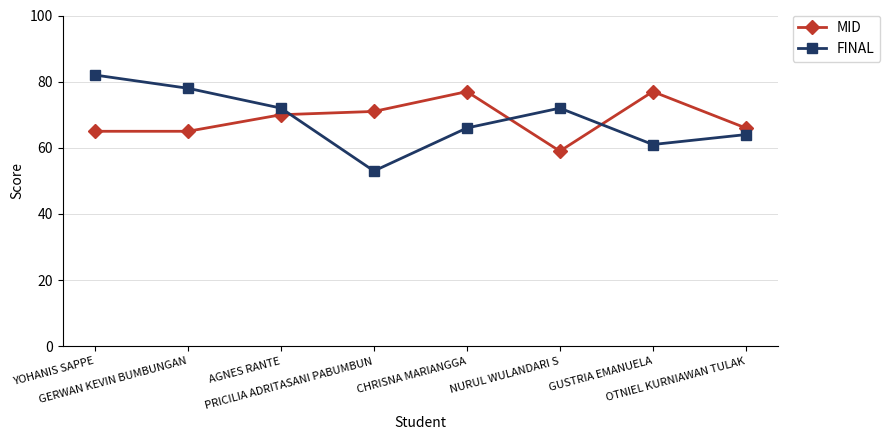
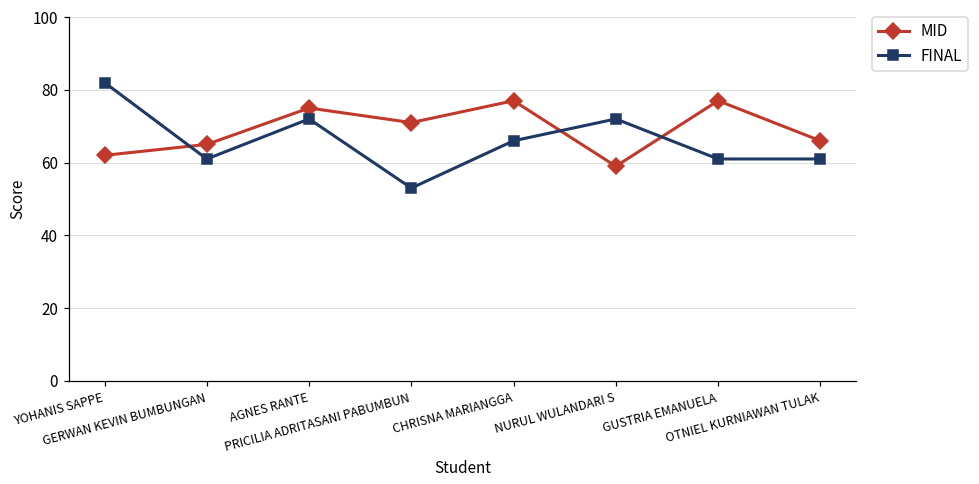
MID, YOHANIS SAPPE: 65 -> 62
FINAL, GERWAN KEVIN BUMBUNGAN: 78 -> 61
MID, AGNES RANTE: 70 -> 75
FINAL, OTNIEL KURNIAWAN TULAK: 64 -> 61
